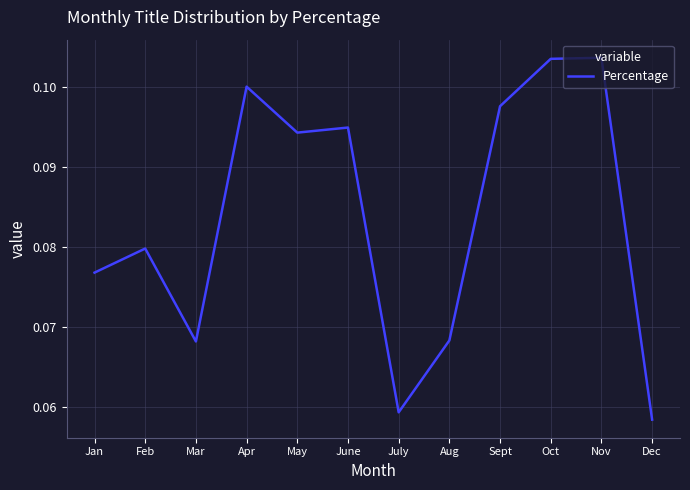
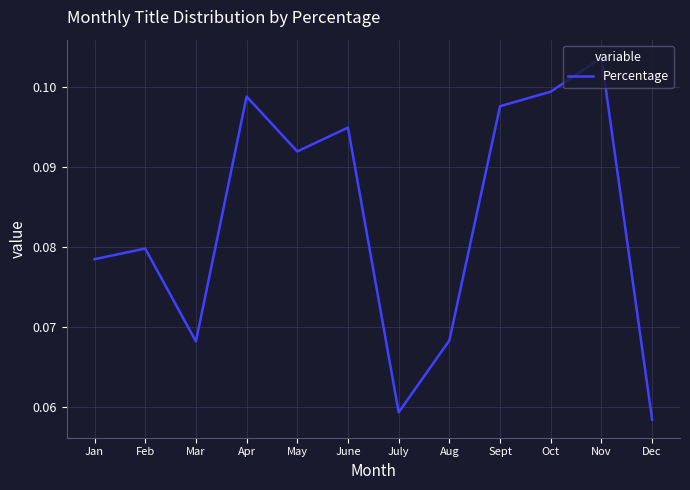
Jan: 0.077 -> 0.078
Apr: 0.100 -> 0.099
May: 0.094 -> 0.092
Oct: 0.103 -> 0.099
